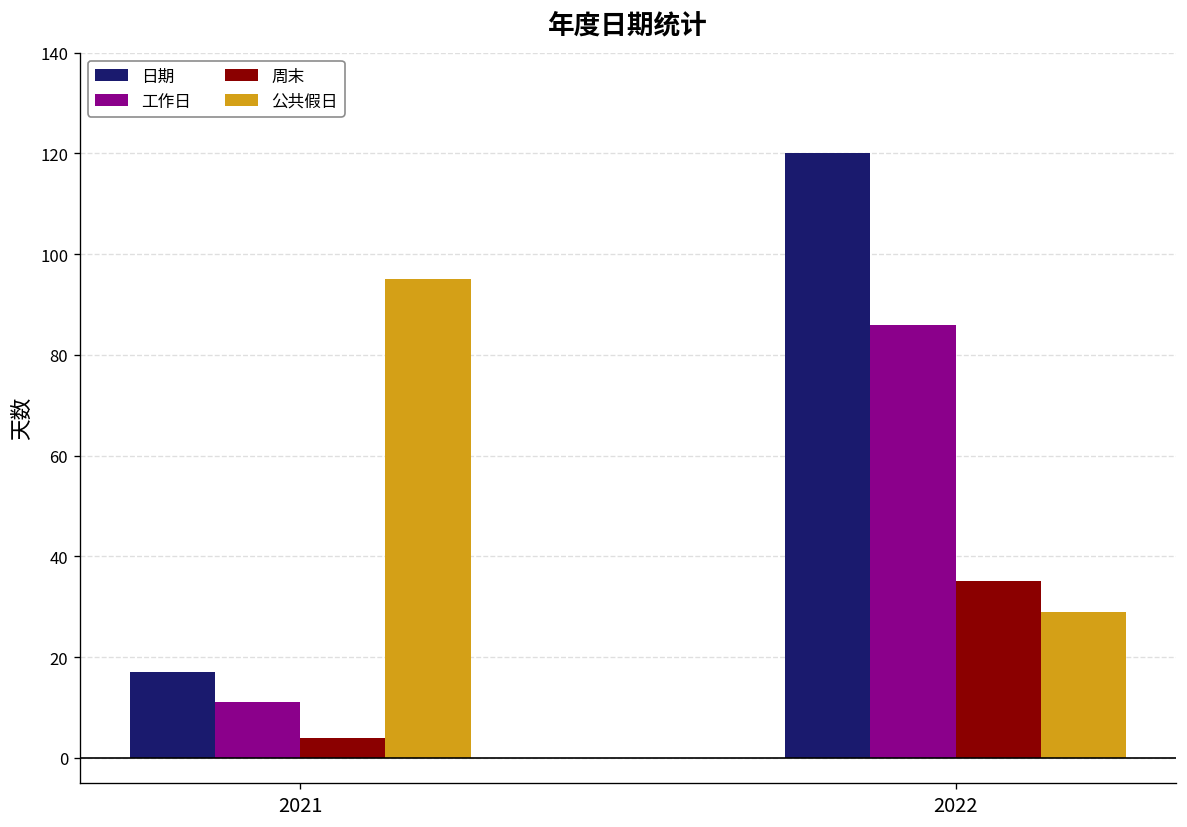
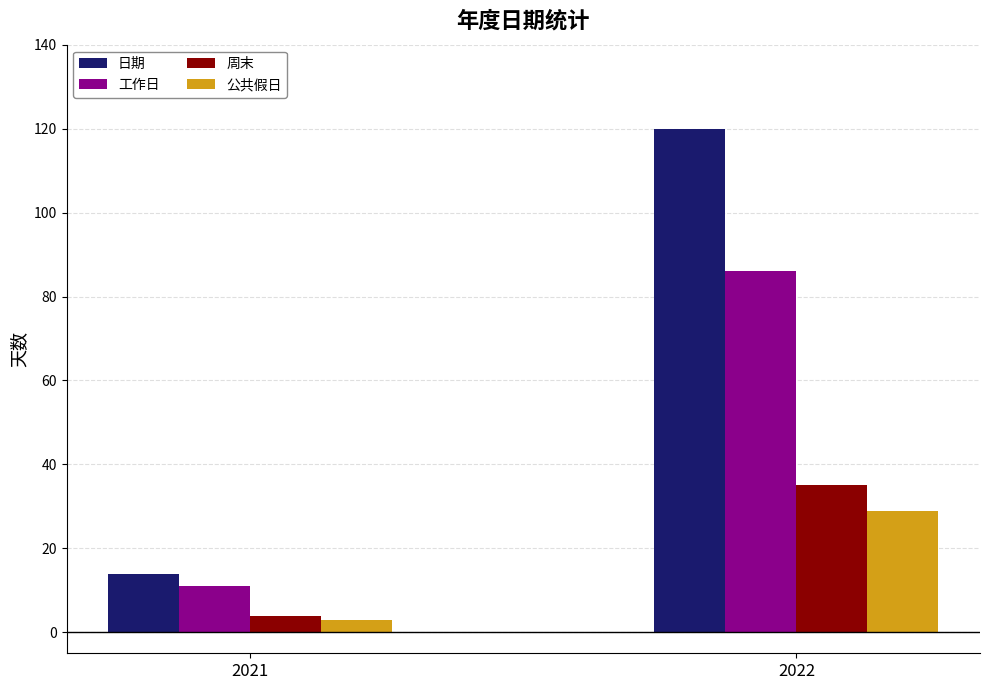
日期, 2021: 17 -> 14
公共假日, 2021: 95 -> 3
